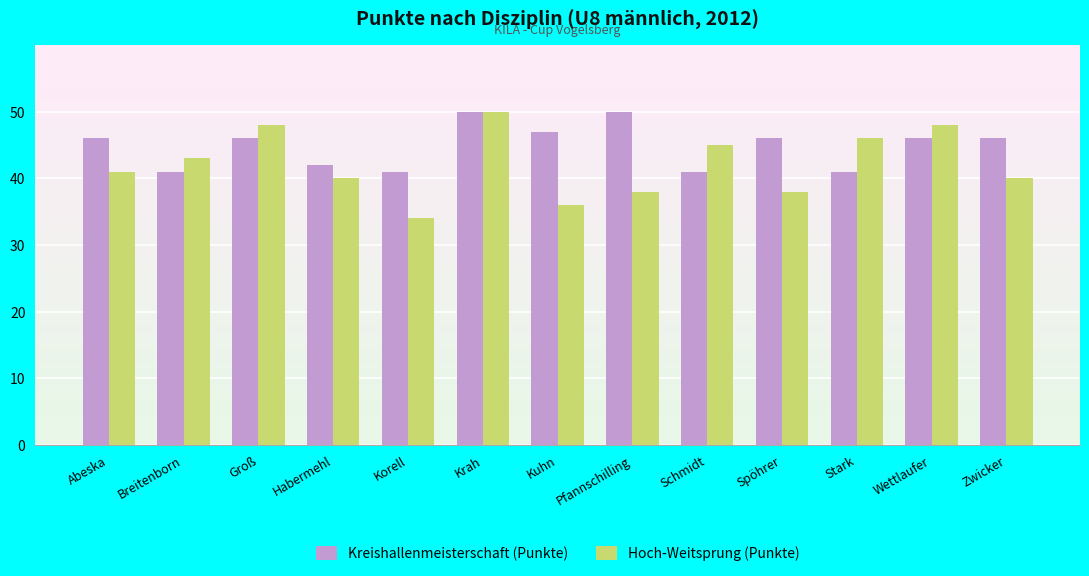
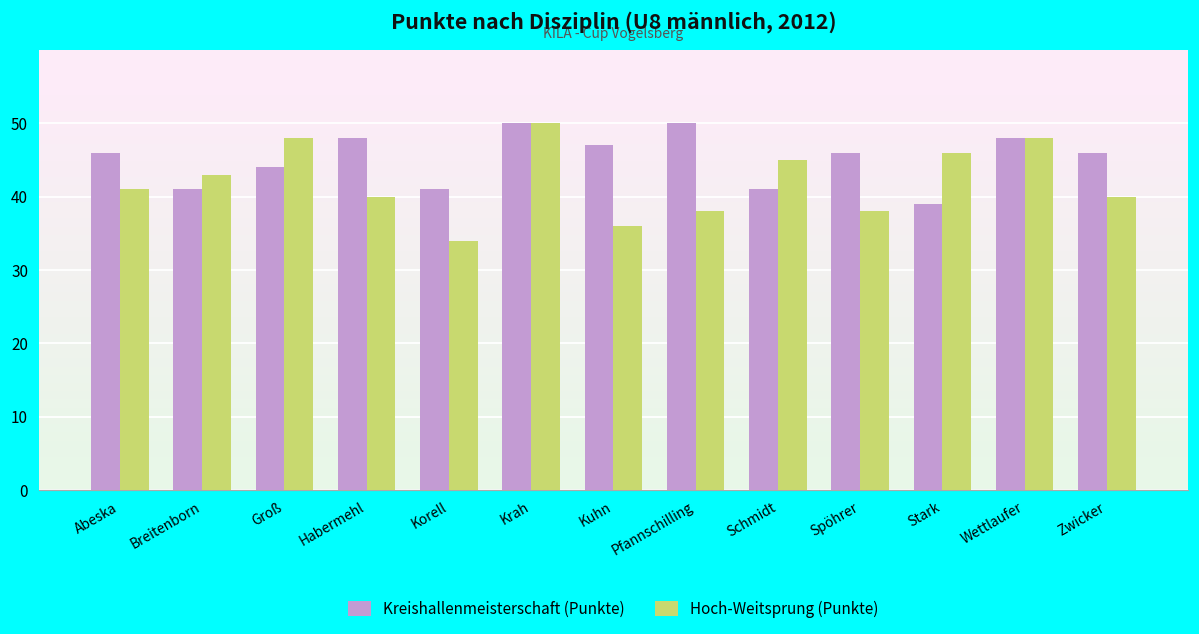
Kreishallenmeisterschaft (Punkte), Groß: 46 -> 44
Kreishallenmeisterschaft (Punkte), Habermehl: 42 -> 48
Kreishallenmeisterschaft (Punkte), Stark: 41 -> 39
Kreishallenmeisterschaft (Punkte), Wettlaufer: 46 -> 48
